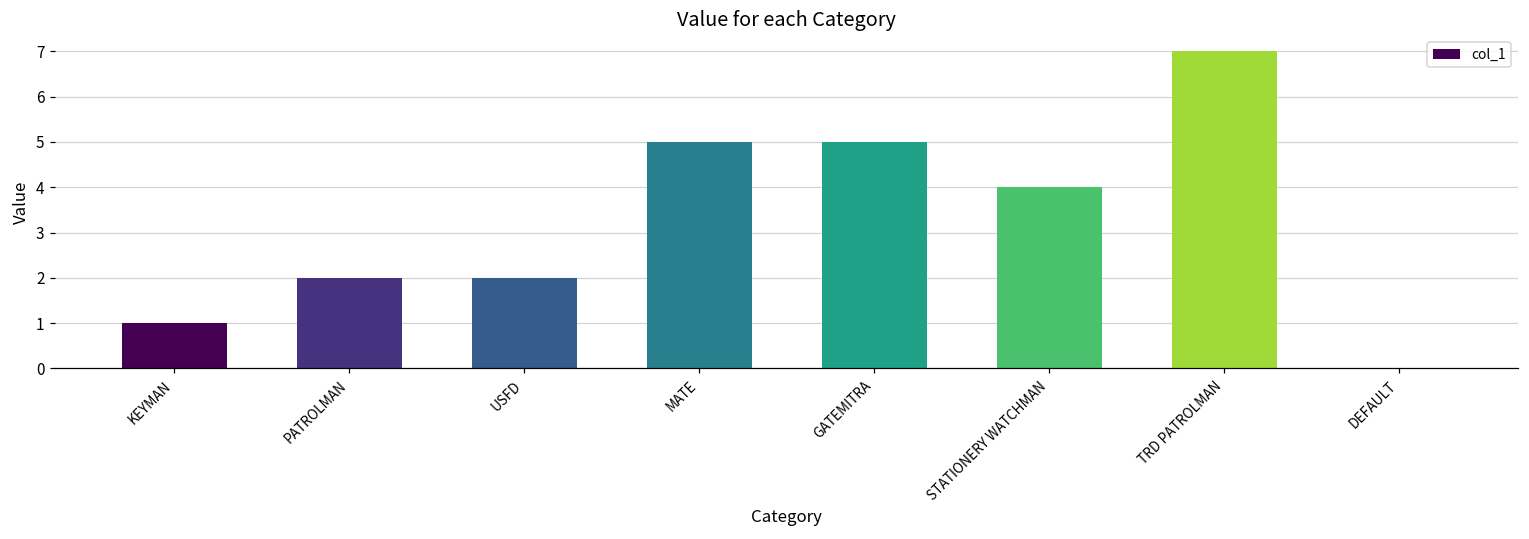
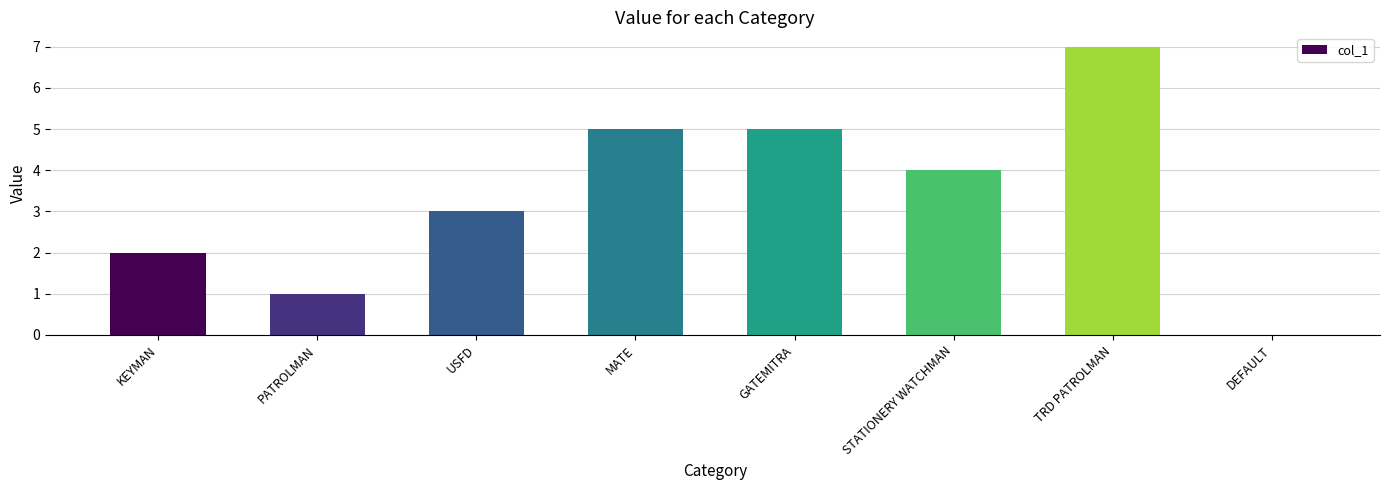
KEYMAN: 1 -> 2
PATROLMAN: 2 -> 1
USFD: 2 -> 3
